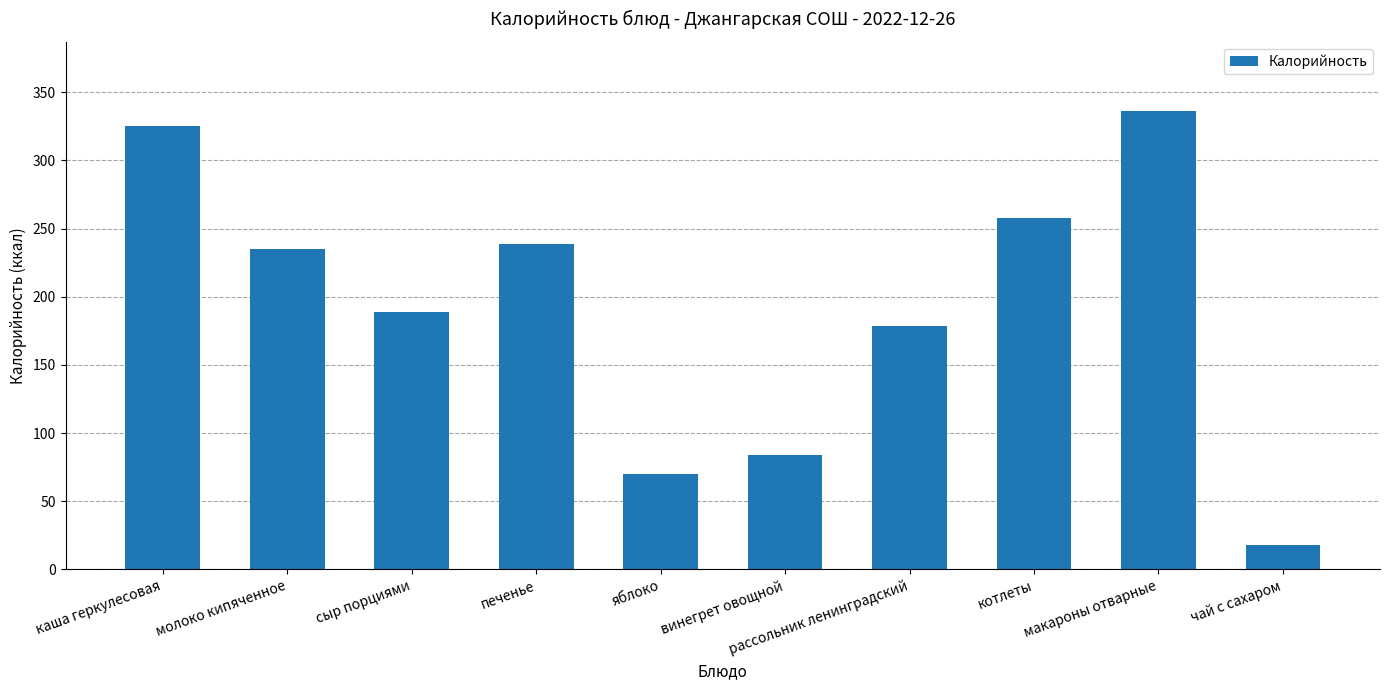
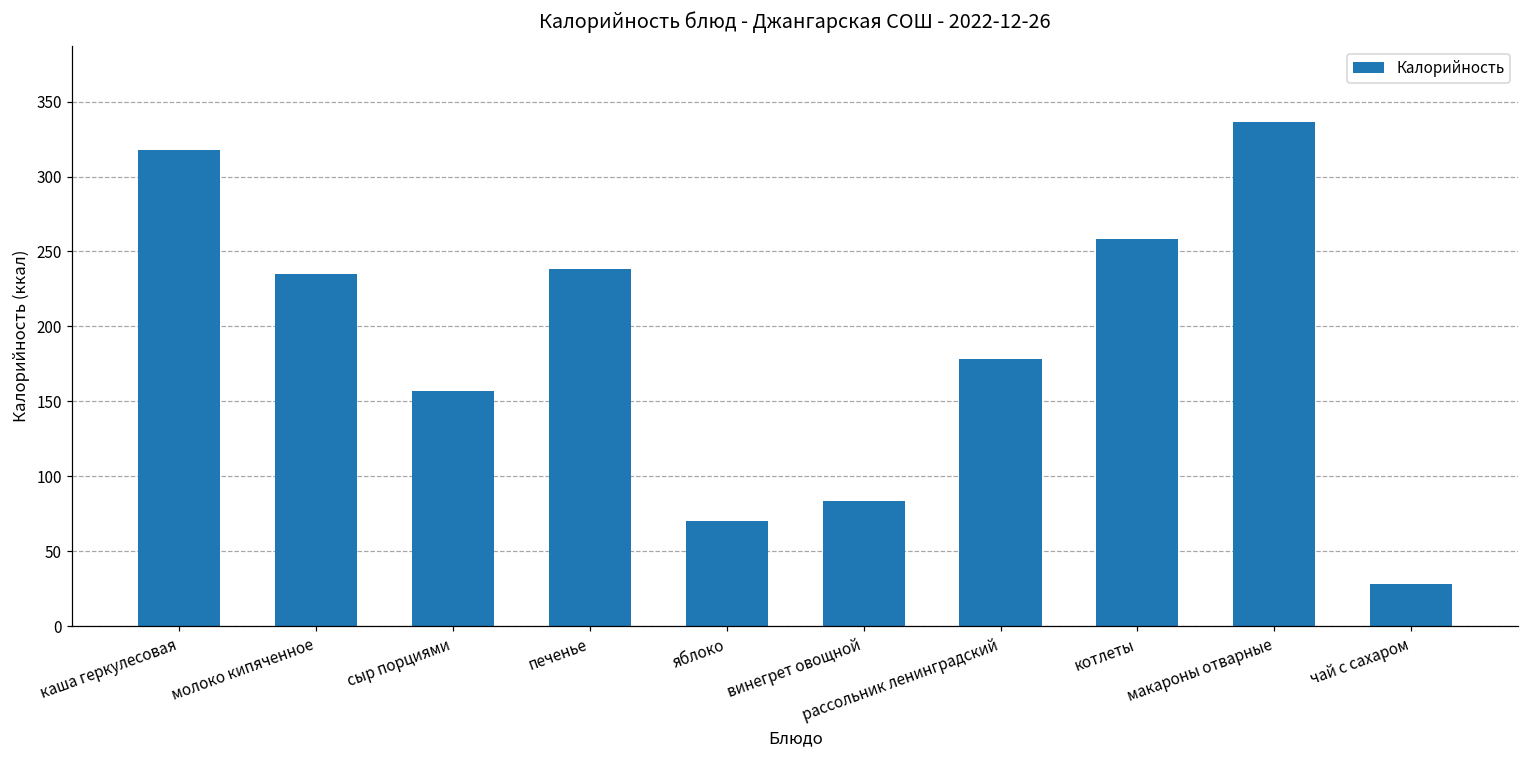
каша геркулесовая: 325 -> 318
сыр порциями: 189 -> 157
чай с сахаром: 18 -> 28
